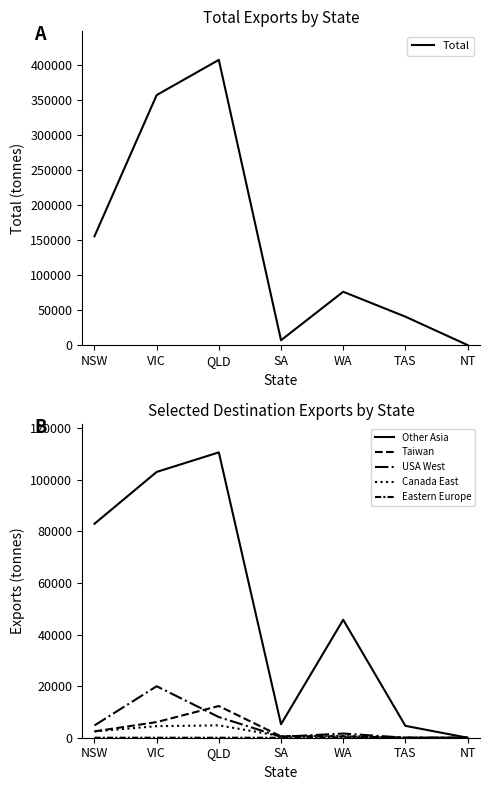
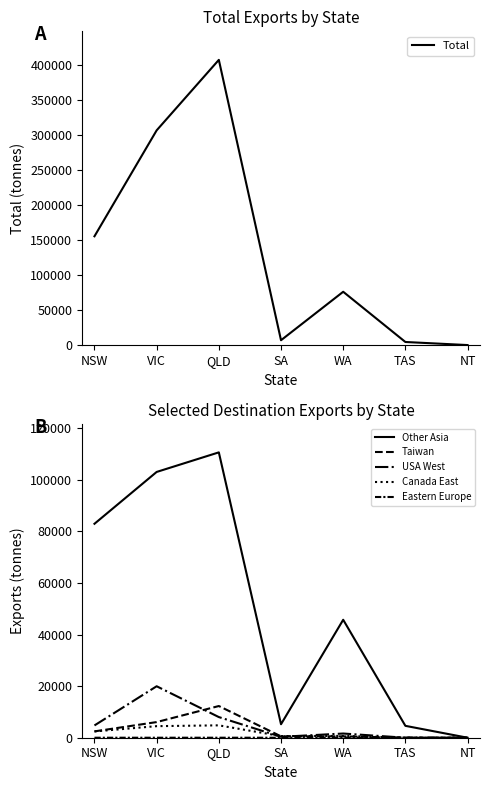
Total Exports by State, VIC: 360000 -> 310000
Total Exports by State, TAS: 40000 -> 0
